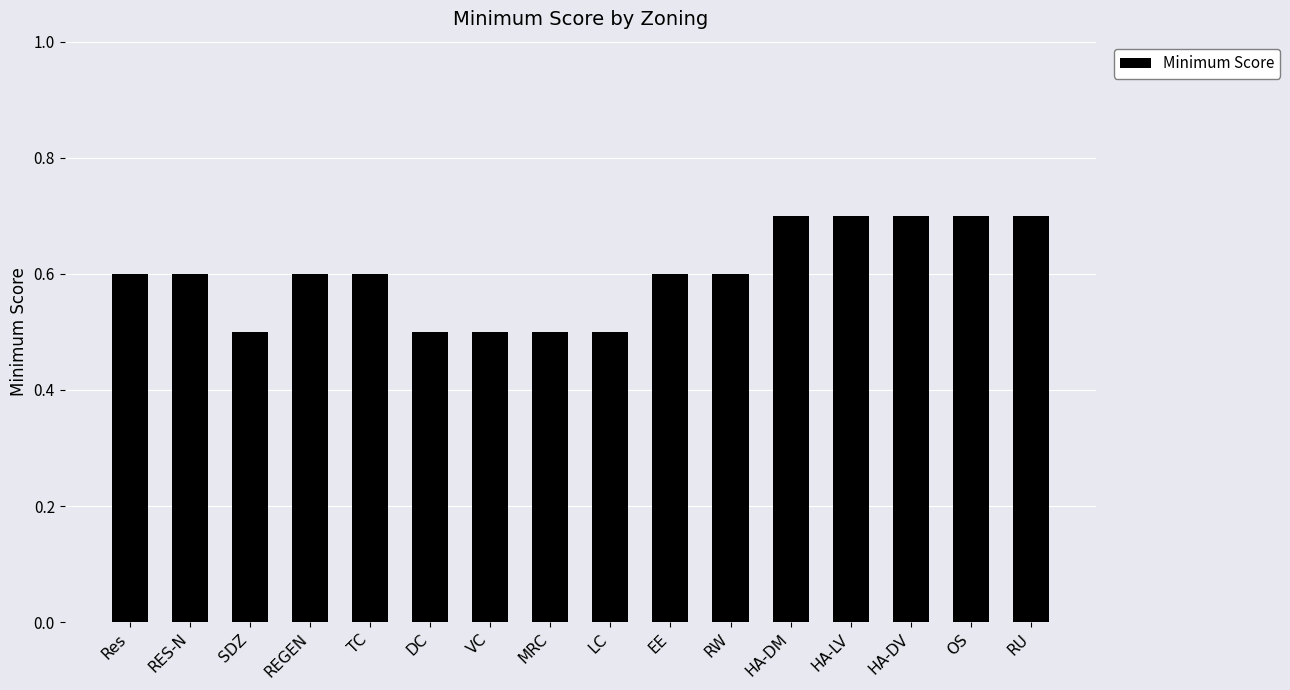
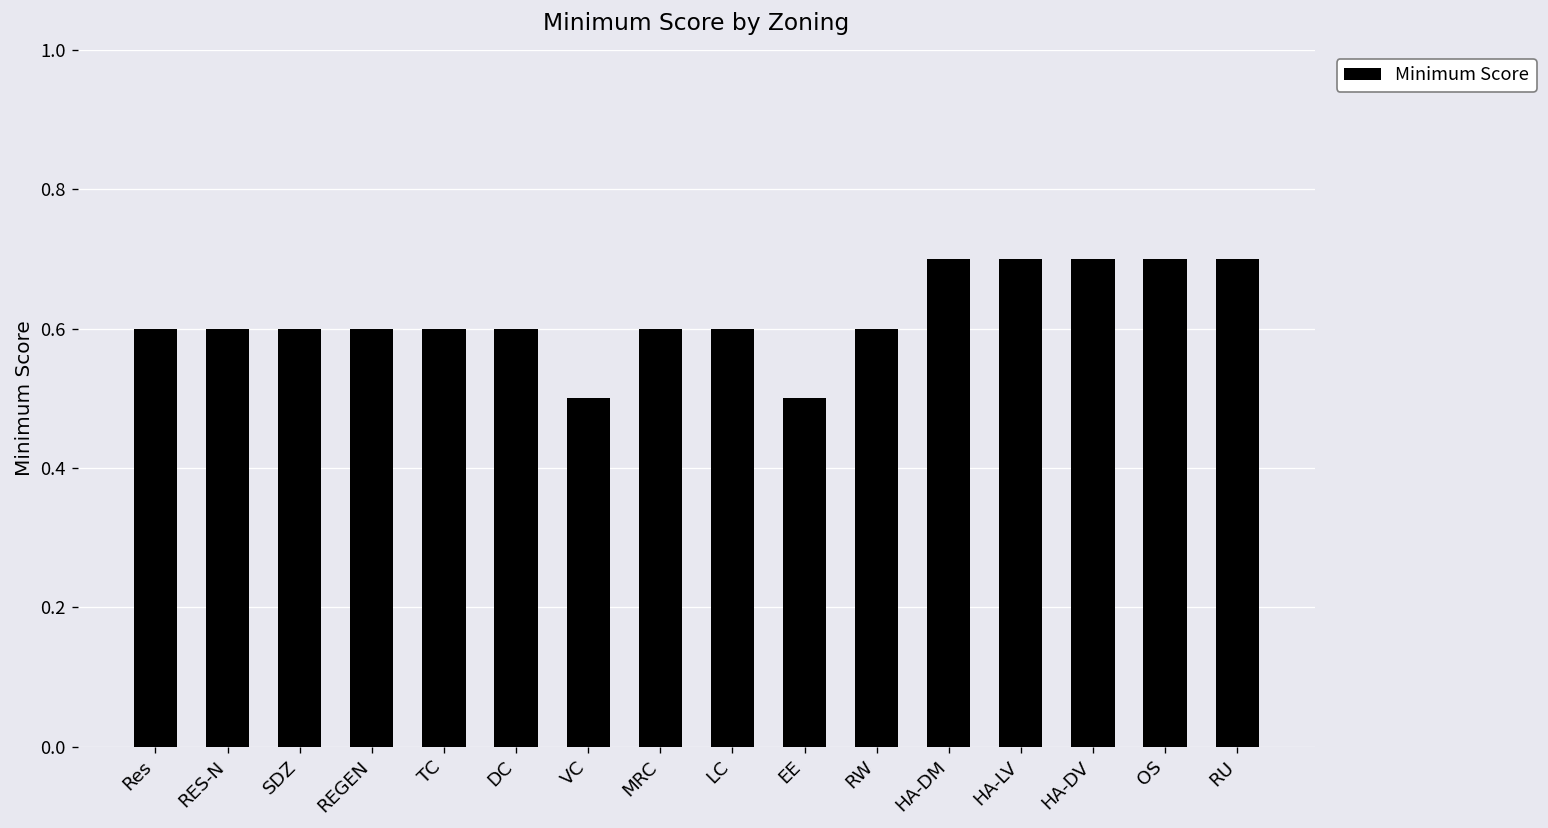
SDZ: 0.5 -> 0.6
DC: 0.5 -> 0.6
MRC: 0.5 -> 0.6
LC: 0.5 -> 0.6
EE: 0.6 -> 0.5
